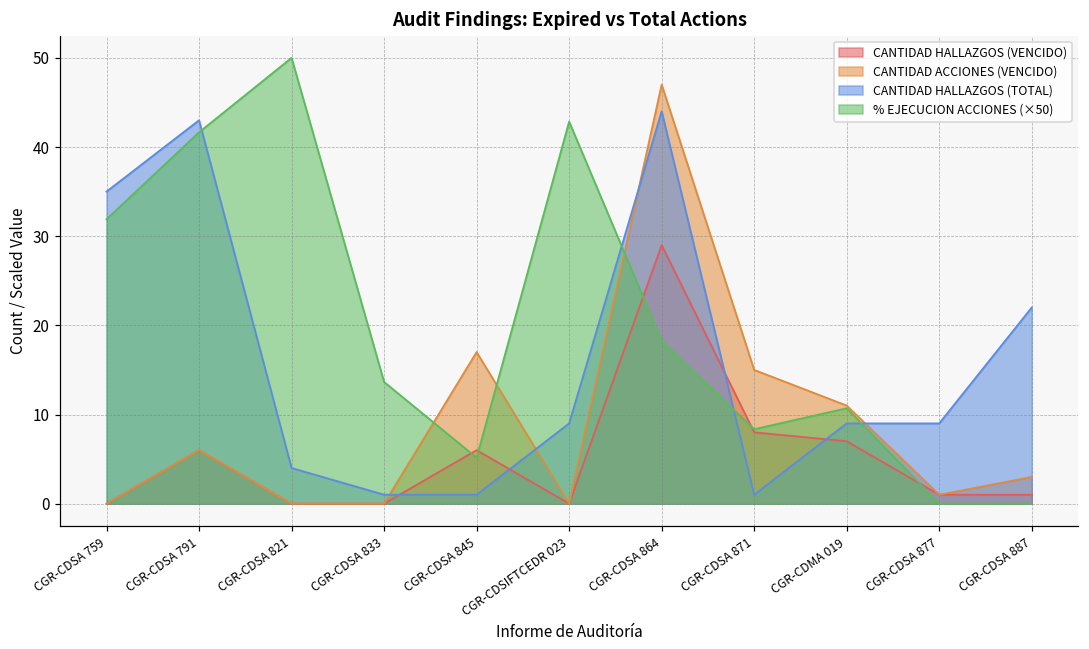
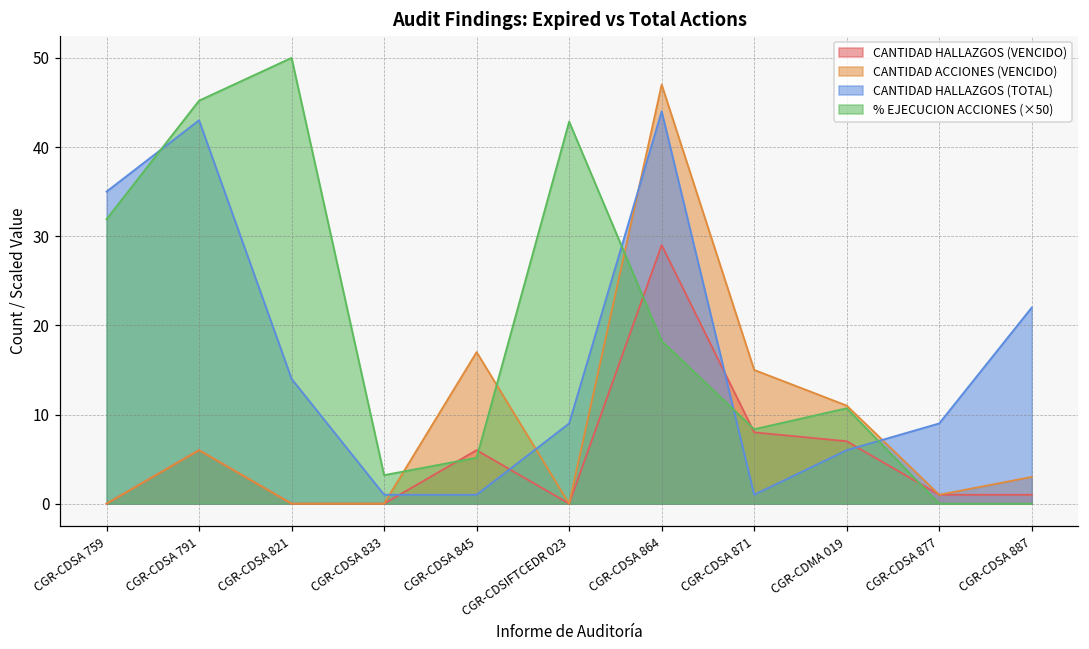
% EJECUCION ACCIONES (×50), CGR-CDSA 791: 42 -> 45
CANTIDAD HALLAZGOS (TOTAL), CGR-CDSA 821: 4 -> 14
% EJECUCION ACCIONES (×50), CGR-CDSA 833: 14 -> 3
CANTIDAD HALLAZGOS (TOTAL), CGR-CDMA 019: 9 -> 6
